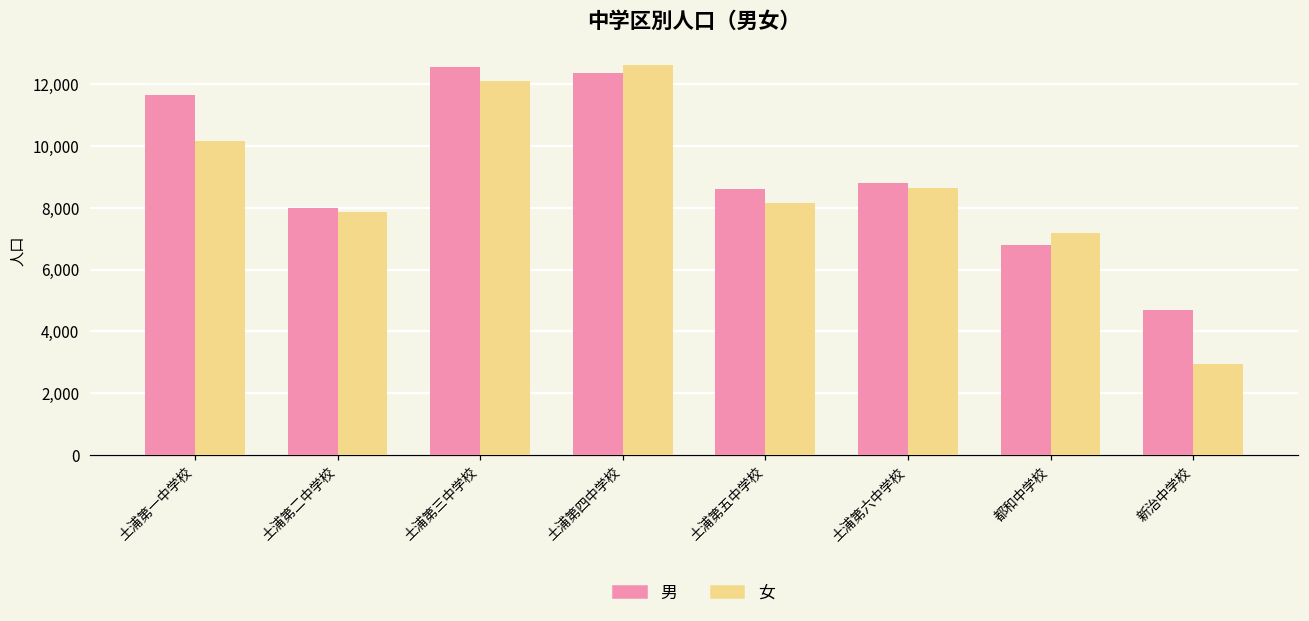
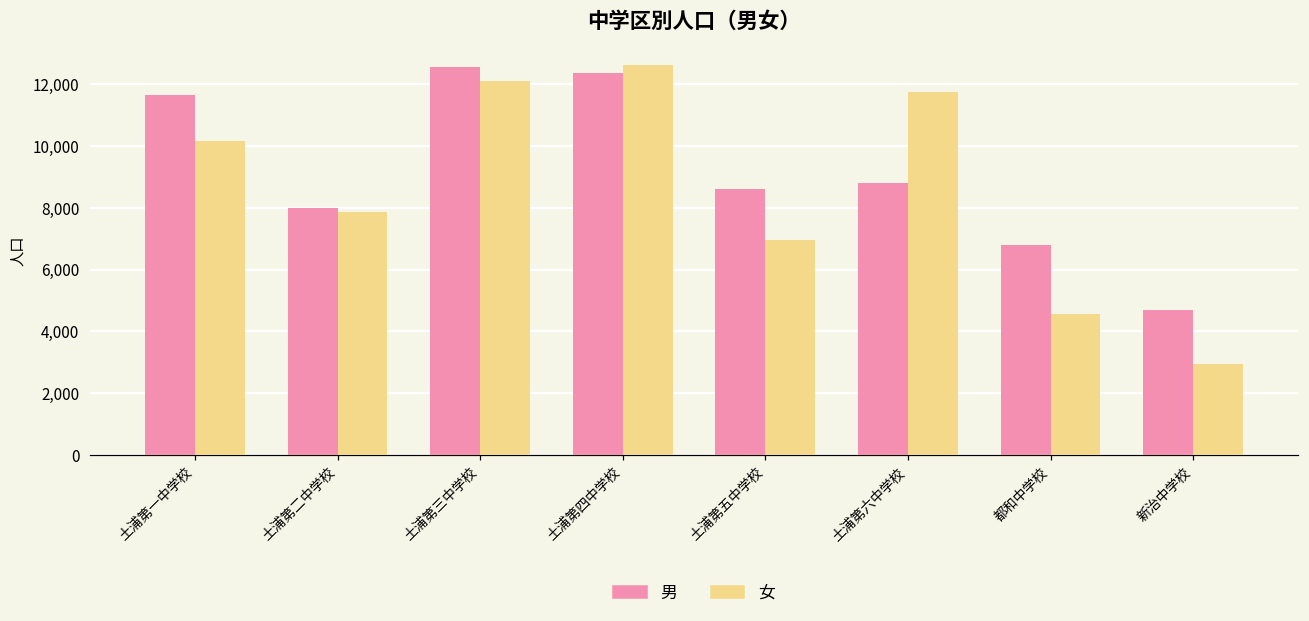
女, 土浦第五中学校: 8,200 -> 7,000
女, 土浦第六中学校: 8,700 -> 11,800
女, 都和中学校: 7,200 -> 4,600
